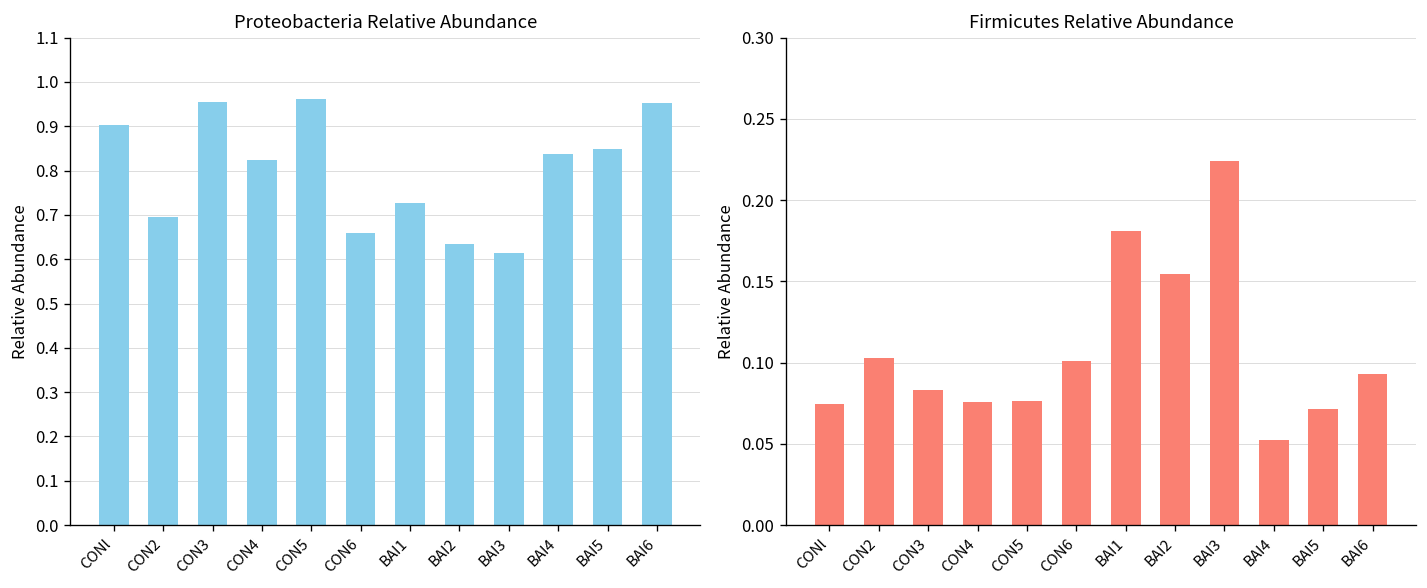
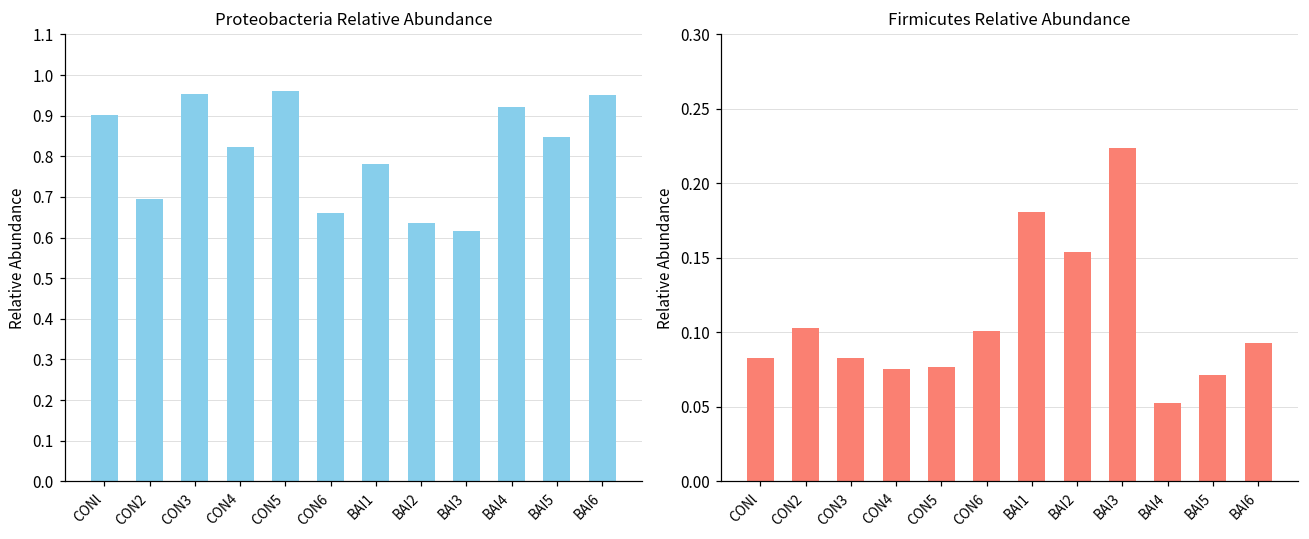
Proteobacteria Relative Abundance, BAI1: 0.73 -> 0.78
Proteobacteria Relative Abundance, BAI4: 0.84 -> 0.92
Firmicutes Relative Abundance, CONl: 0.074 -> 0.083
